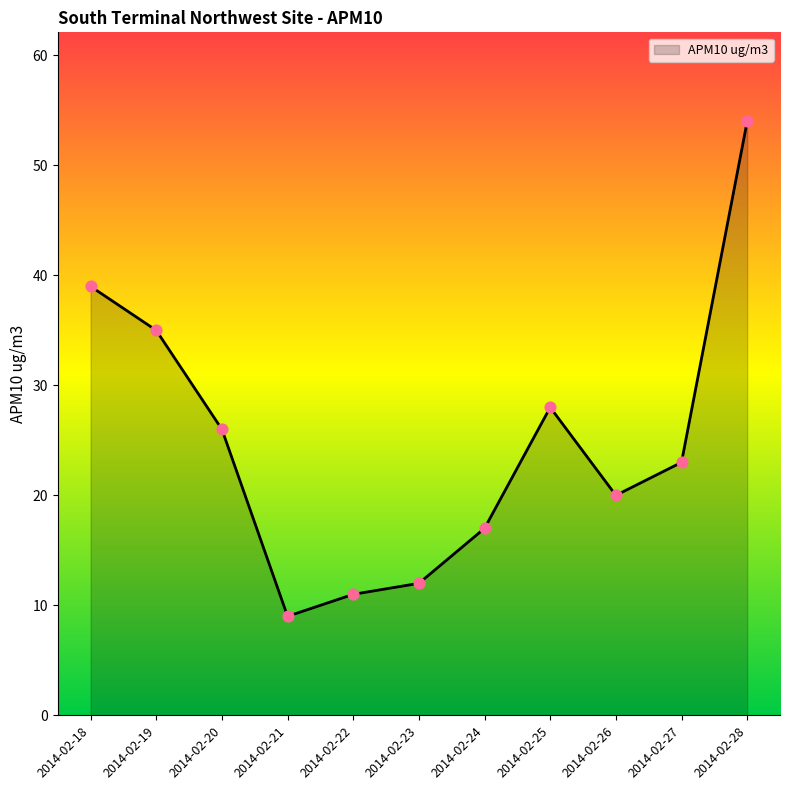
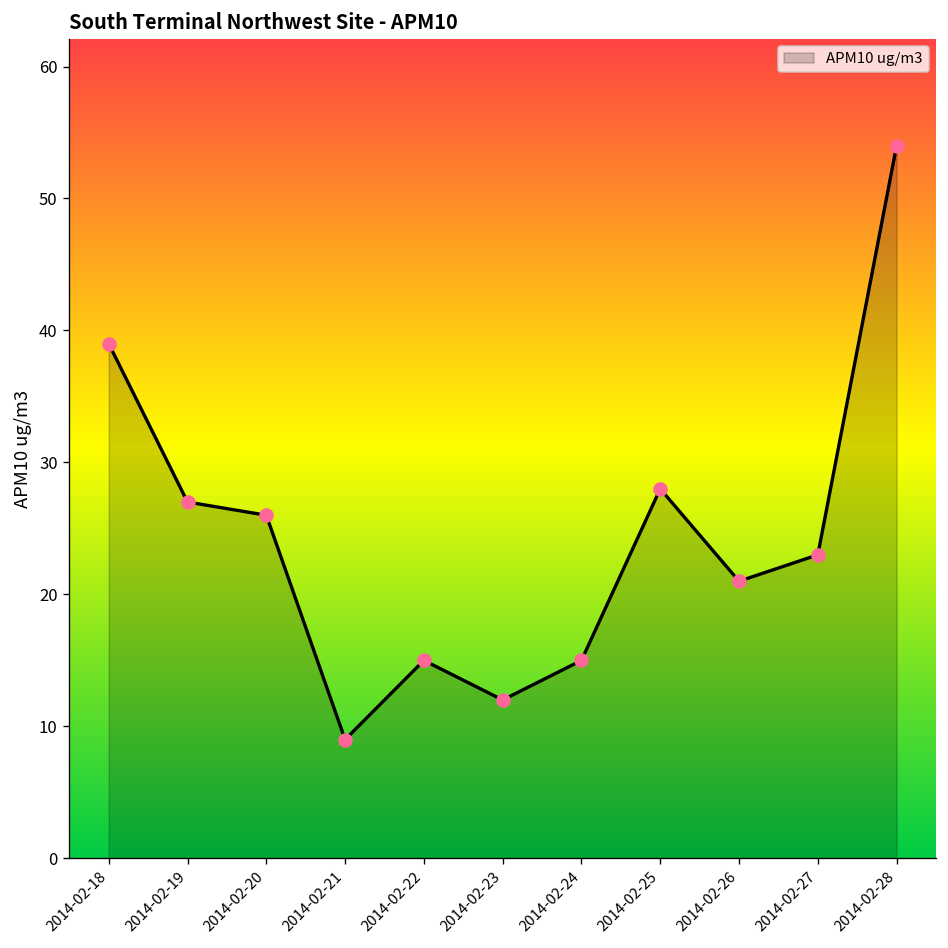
2014-02-19: 35 -> 27
2014-02-22: 11 -> 15
2014-02-24: 17 -> 15
2014-02-26: 20 -> 21
